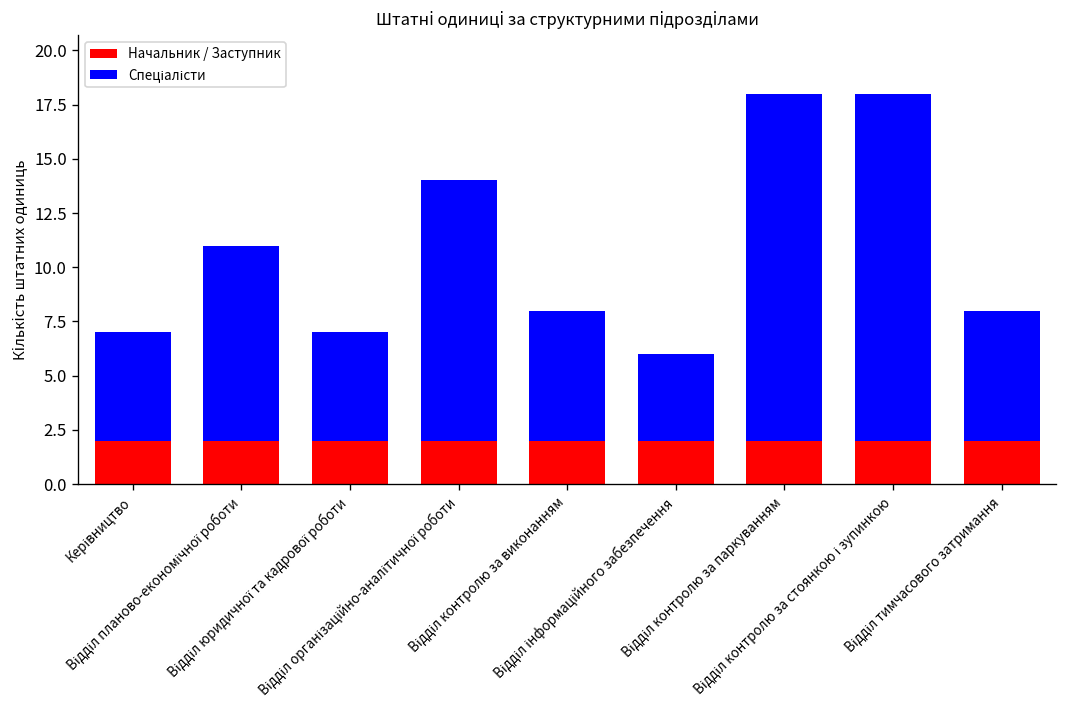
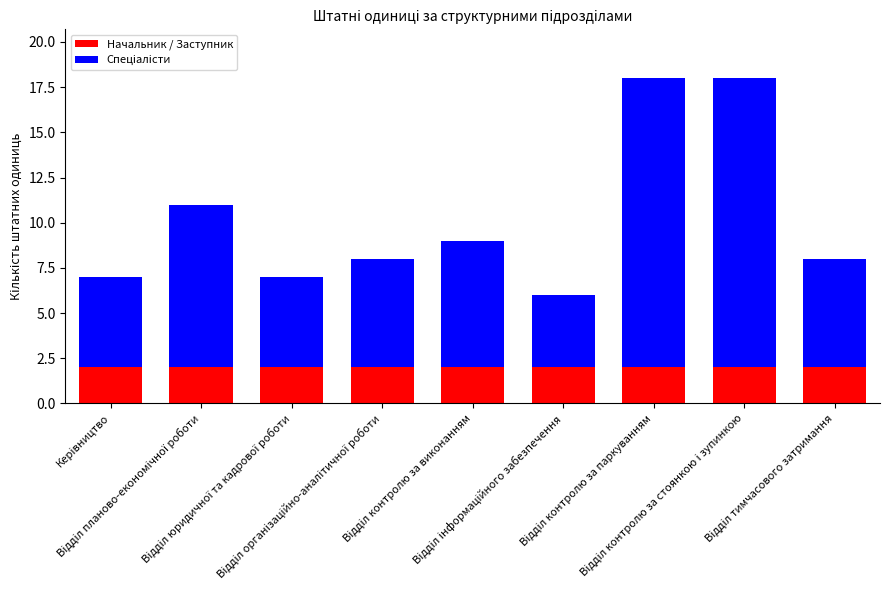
Спеціалісти, Відділ організаційно-аналітичної роботи: 12 -> 6
Спеціалісти, Відділ контролю за виконанням: 6 -> 7
